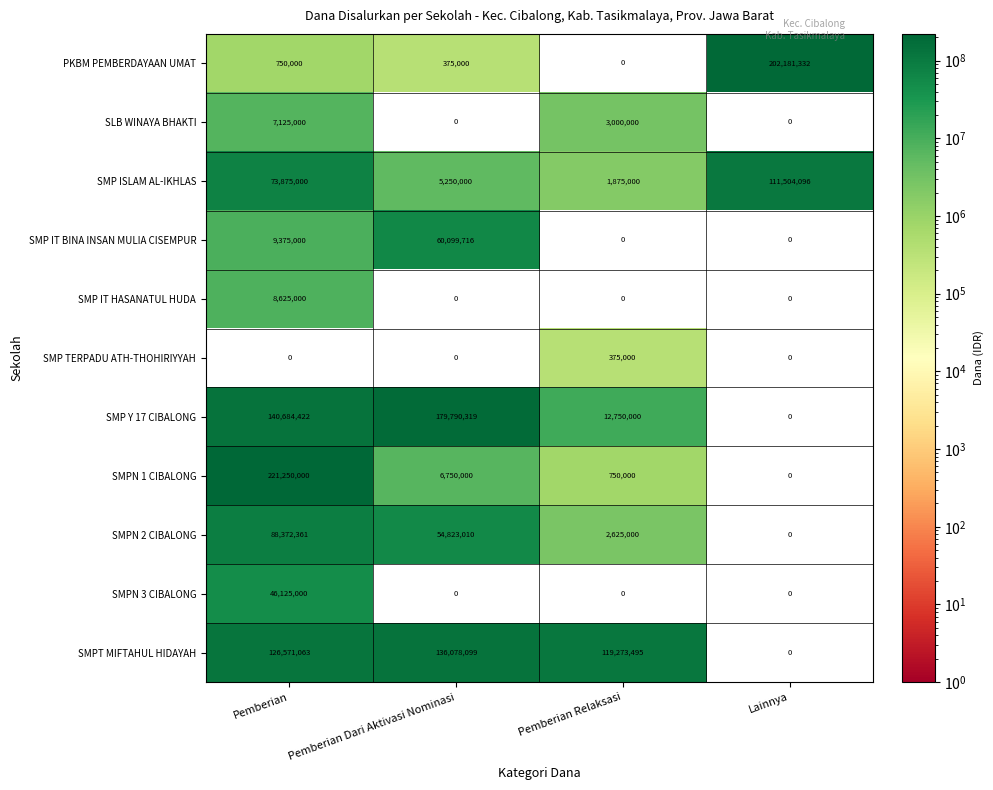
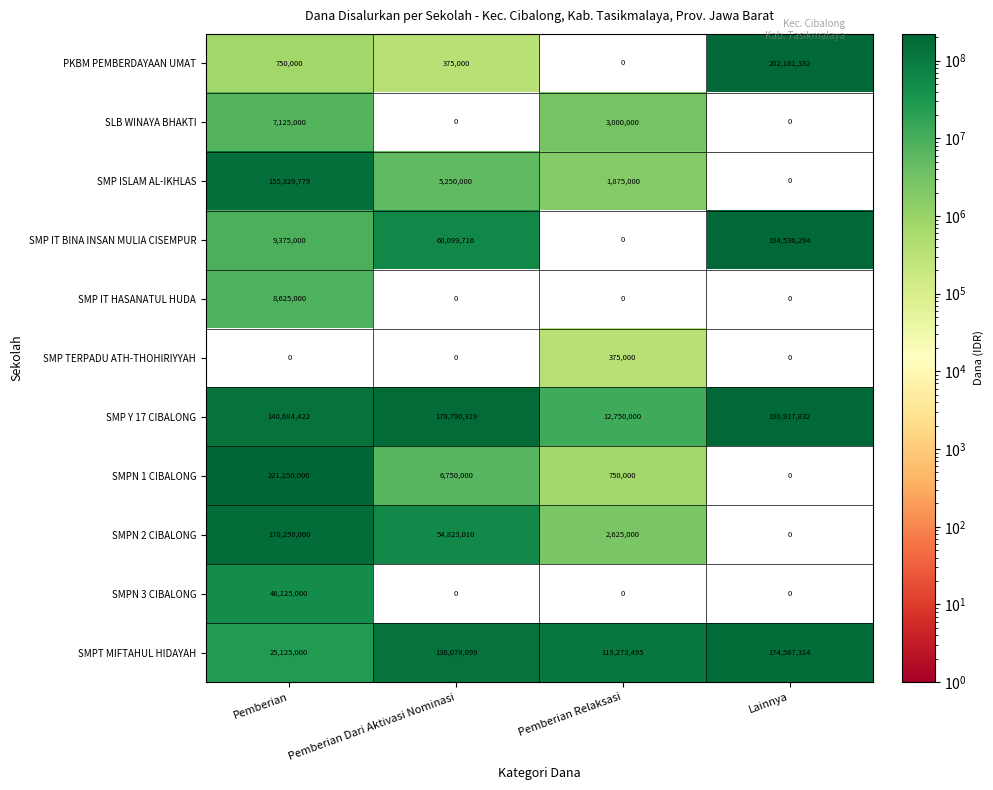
SMP ISLAM AL-IKHLAS, Pemberian: 73,875,000 -> 155,329,779
SMP ISLAM AL-IKHLAS, Lainnya: 111,504,096 -> 0
SMP IT BINA INSAN MULIA CISEMPUR, Lainnya: 0 -> 194,536,294
SMP Y 17 CIBALONG, Lainnya: 0 -> 190,917,832
SMPN 2 CIBALONG, Pemberian: 88,372,361 -> 170,250,000
SMPT MIFTAHUL HIDAYAH, Pemberian: 126,571,063 -> 25,125,000
SMPT MIFTAHUL HIDAYAH, Lainnya: 0 -> 174,587,314
